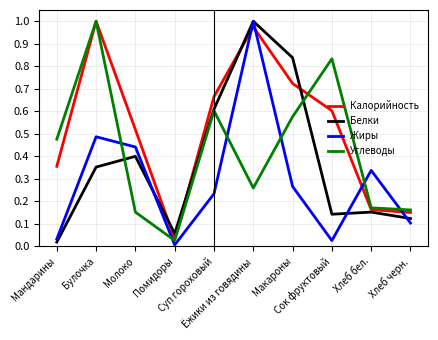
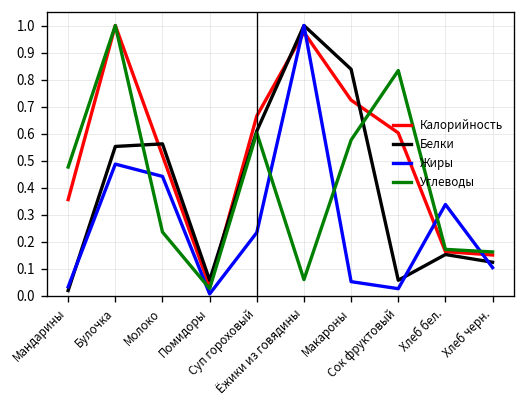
Белки, Булочка: 0.35 -> 0.55
Белки, Молоко: 0.40 -> 0.56
Углеводы, Молоко: 0.15 -> 0.24
Углеводы, Ёжики из говядины: 0.26 -> 0.06
Жиры, Макароны: 0.27 -> 0.05
Белки, Сок фруктовый: 0.14 -> 0.06
